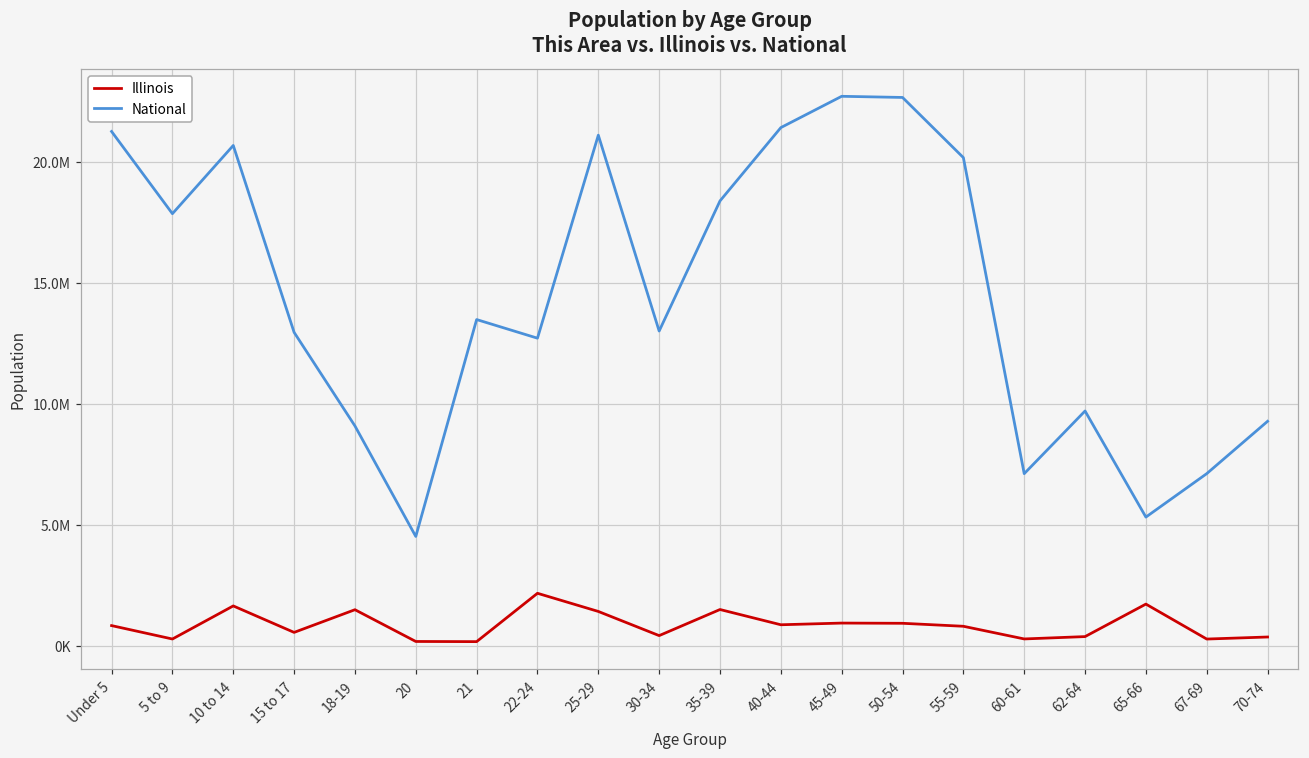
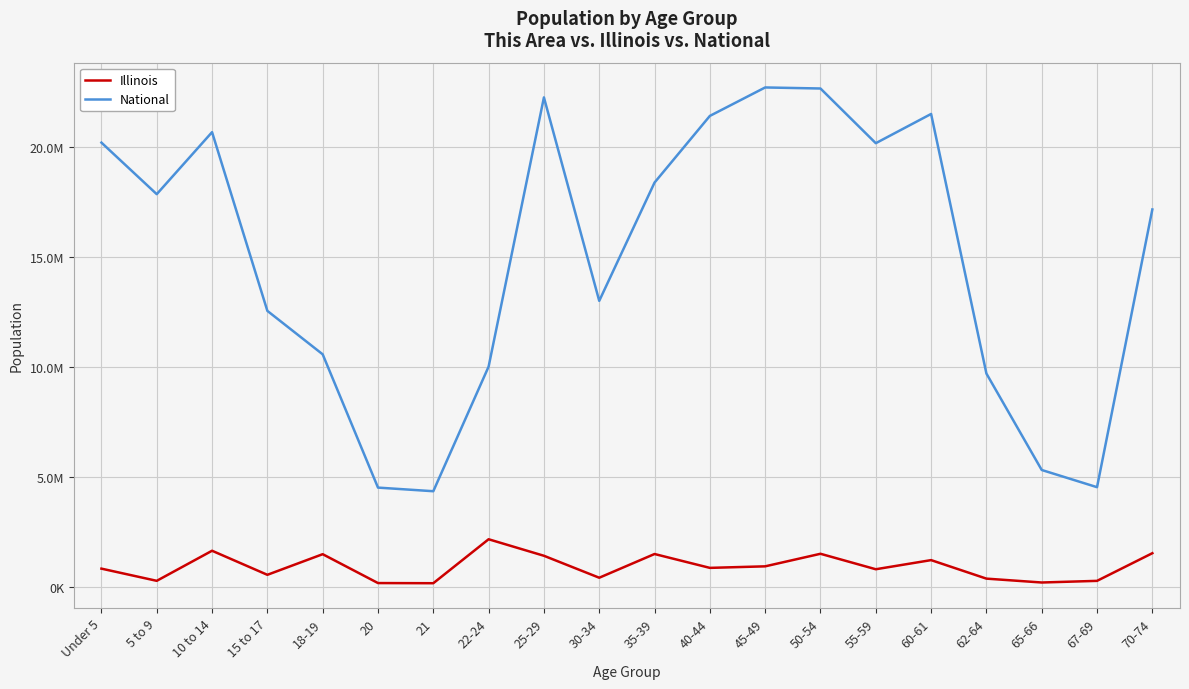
National, Under 5: 21300000 -> 20200000
National, 15 to 17: 13000000 -> 12600000
National, 18-19: 9100000 -> 10600000
National, 21: 13500000 -> 4400000
National, 22-24: 12700000 -> 10000000
National, 25-29: 21100000 -> 22300000
Illinois, 50-54: 900000 -> 1500000
Illinois, 60-61: 300000 -> 1200000
National, 60-61: 7100000 -> 21500000
Illinois, 65-66: 1700000 -> 200000
National, 67-69: 7100000 -> 4500000
Illinois, 70-74: 400000 -> 1500000
National, 70-74: 9300000 -> 17200000
